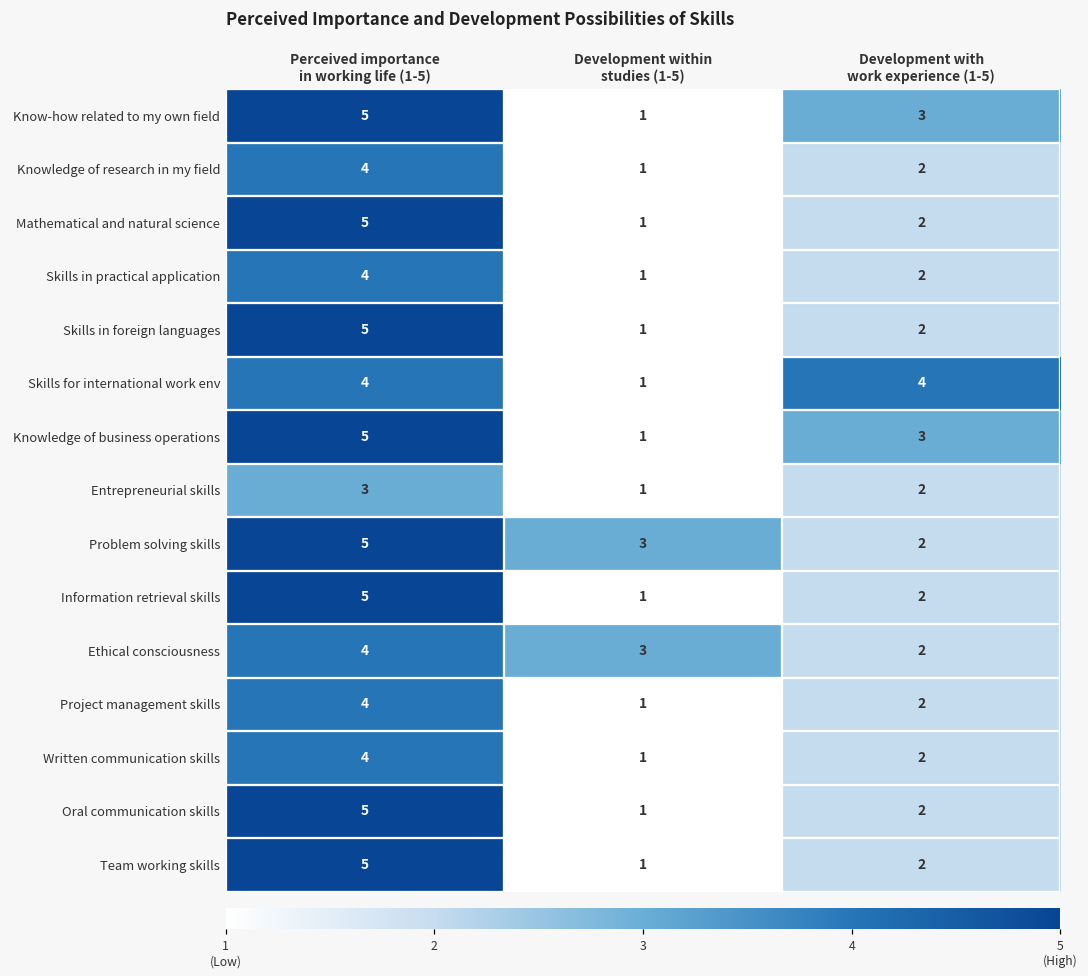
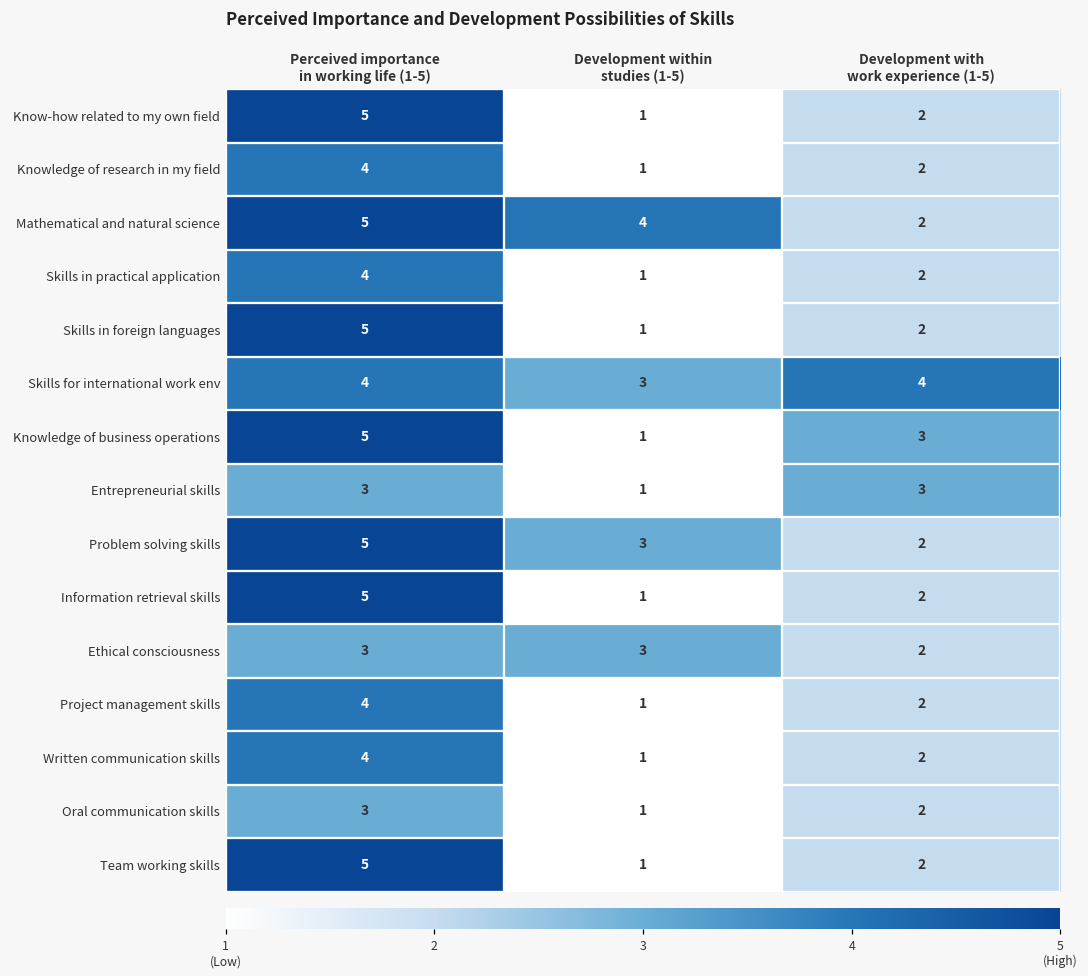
Know-how related to my own field, Development with work experience (1-5): 3 -> 2
Mathematical and natural science, Development within studies (1-5): 1 -> 4
Skills for international work env, Development within studies (1-5): 1 -> 3
Entrepreneurial skills, Development with work experience (1-5): 2 -> 3
Ethical consciousness, Perceived importance in working life (1-5): 4 -> 3
Oral communication skills, Perceived importance in working life (1-5): 5 -> 3
